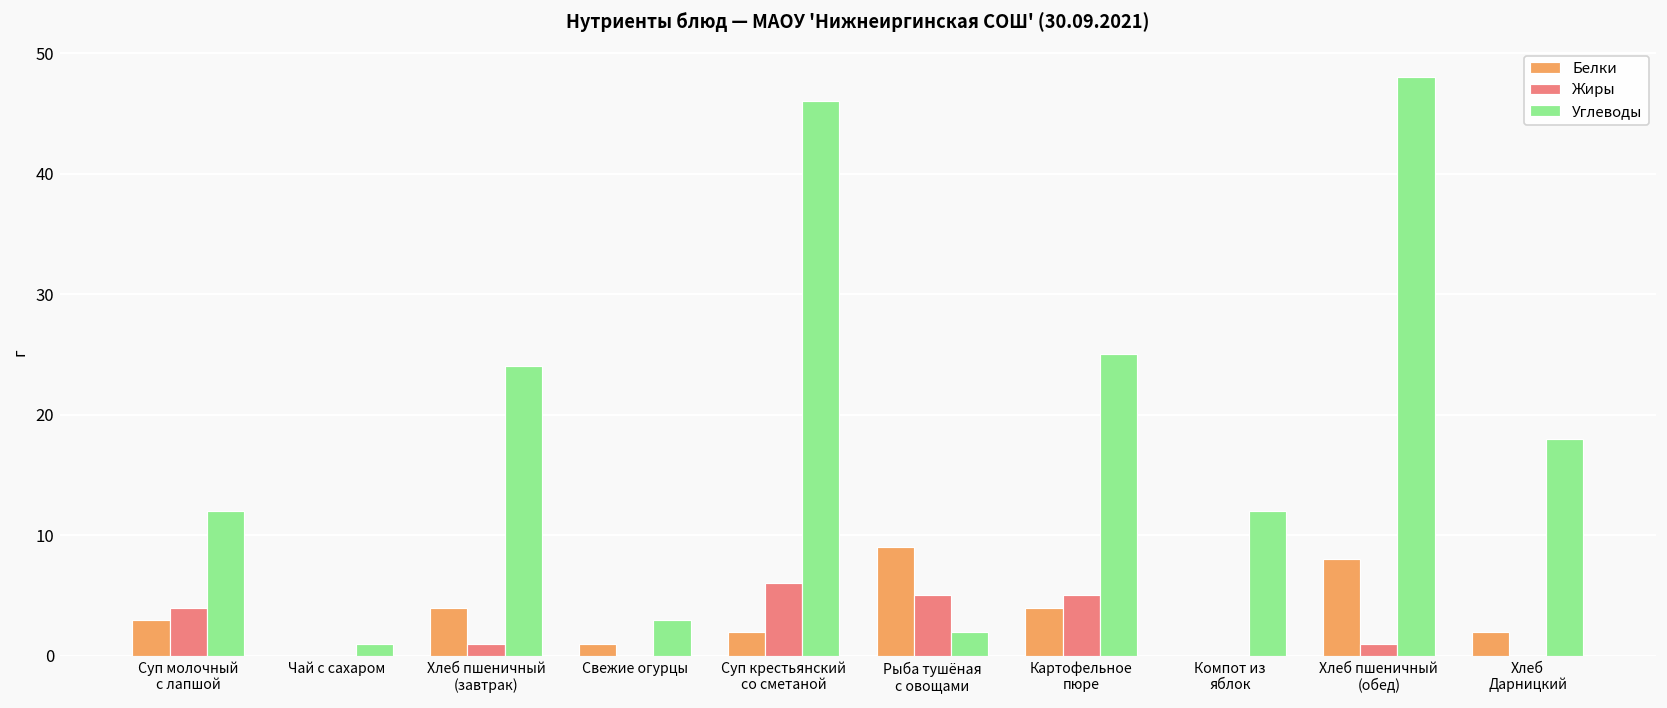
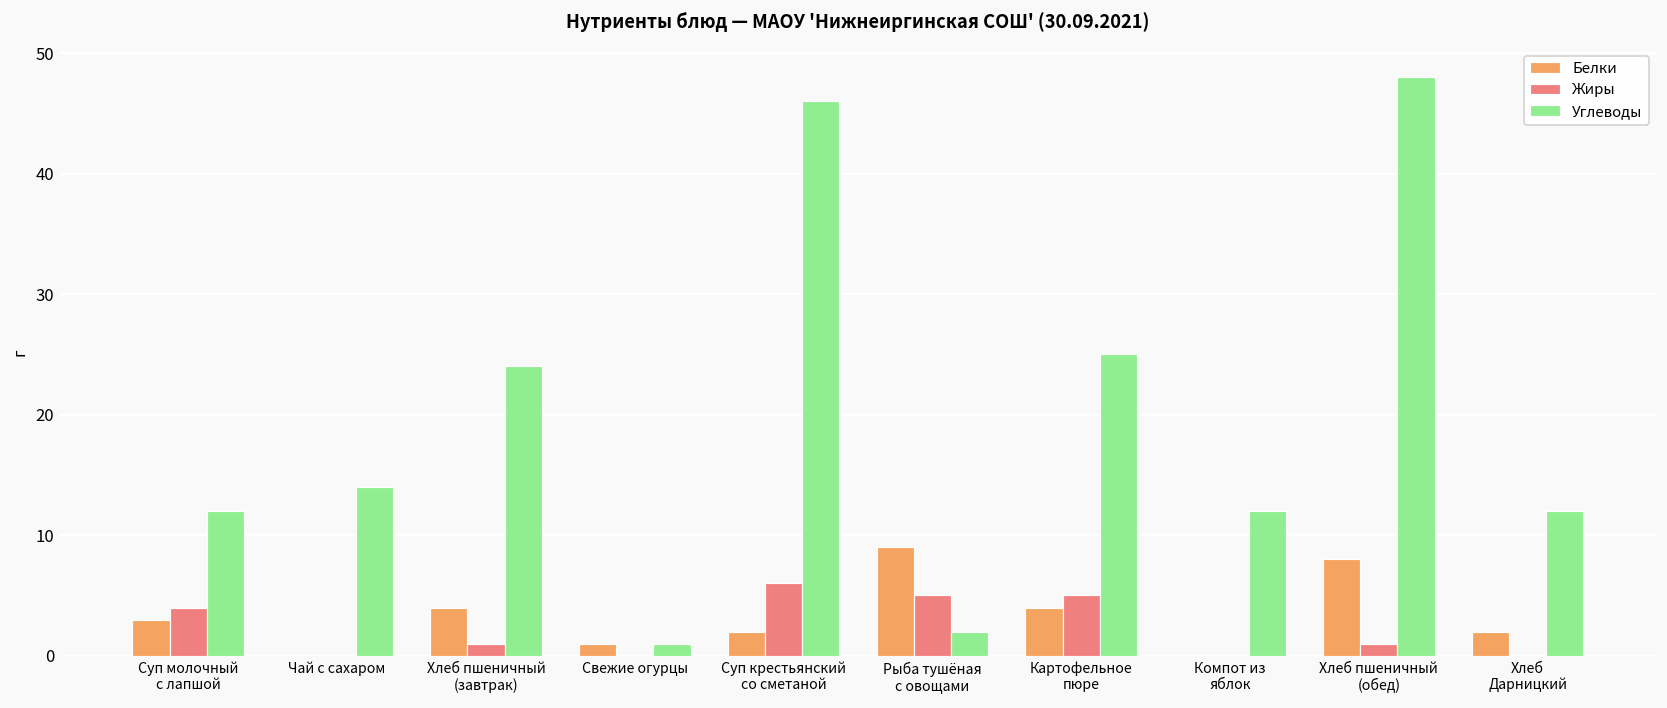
Углеводы, Чай с сахаром: 1 -> 14
Углеводы, Свежие огурцы: 3 -> 1
Углеводы, Хлеб Дарницкий: 18 -> 12
